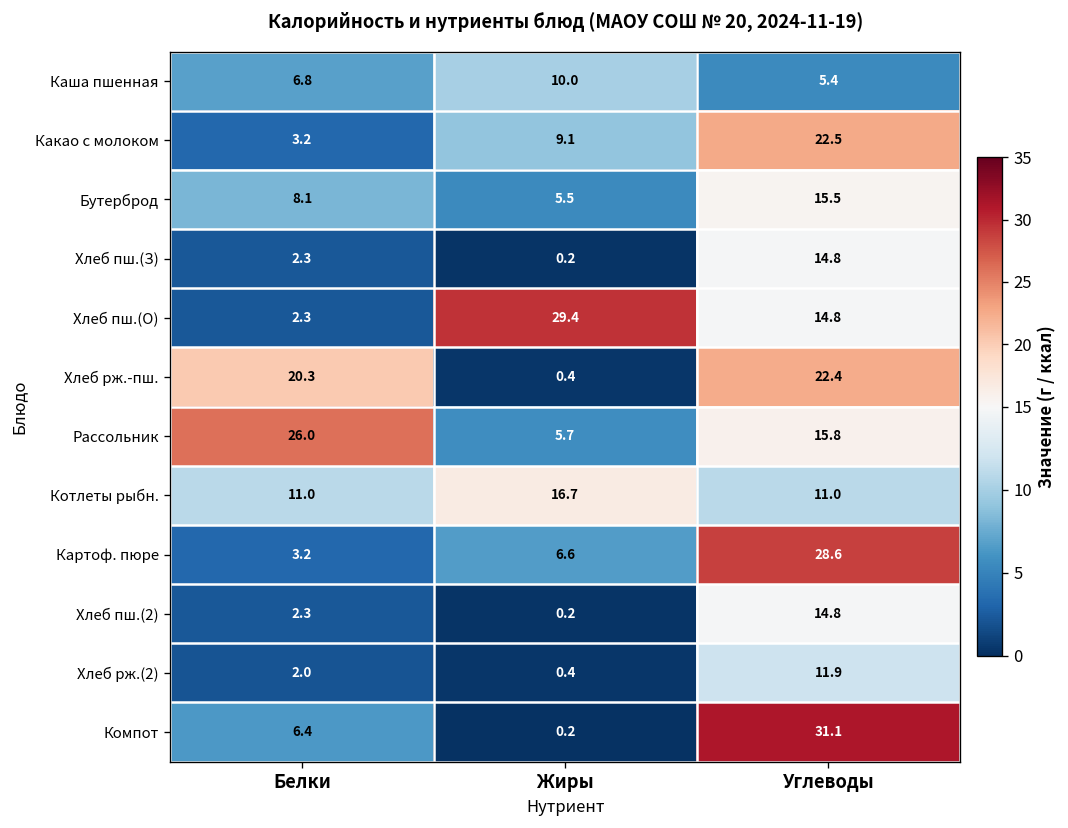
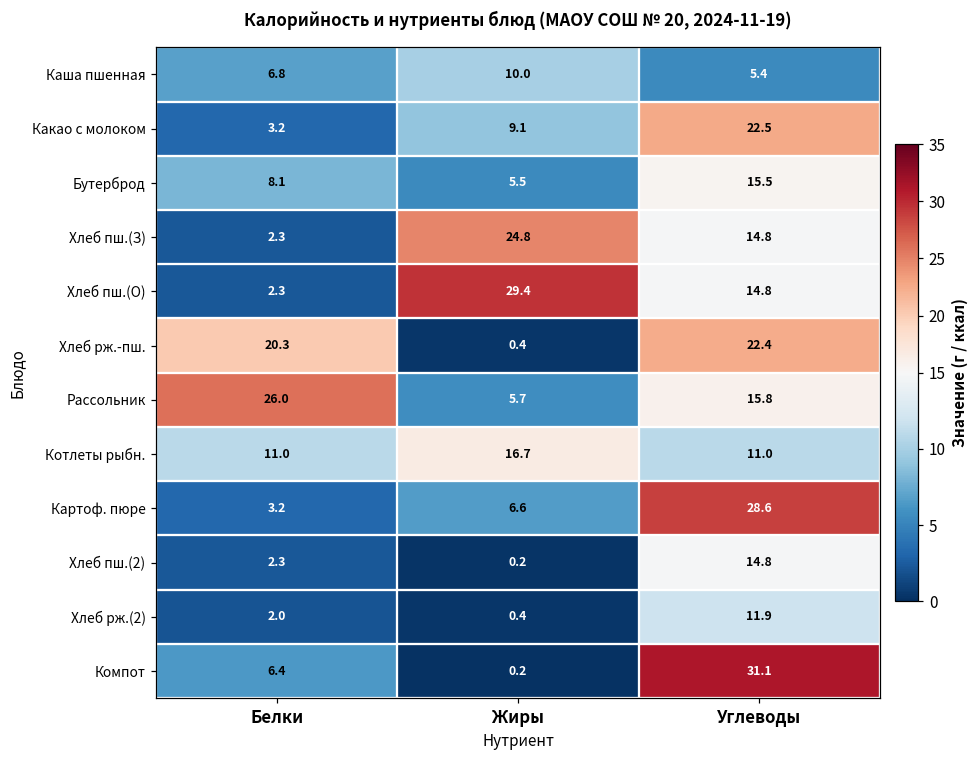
Хлеб пш.(З), Жиры: 0.2 -> 24.8
